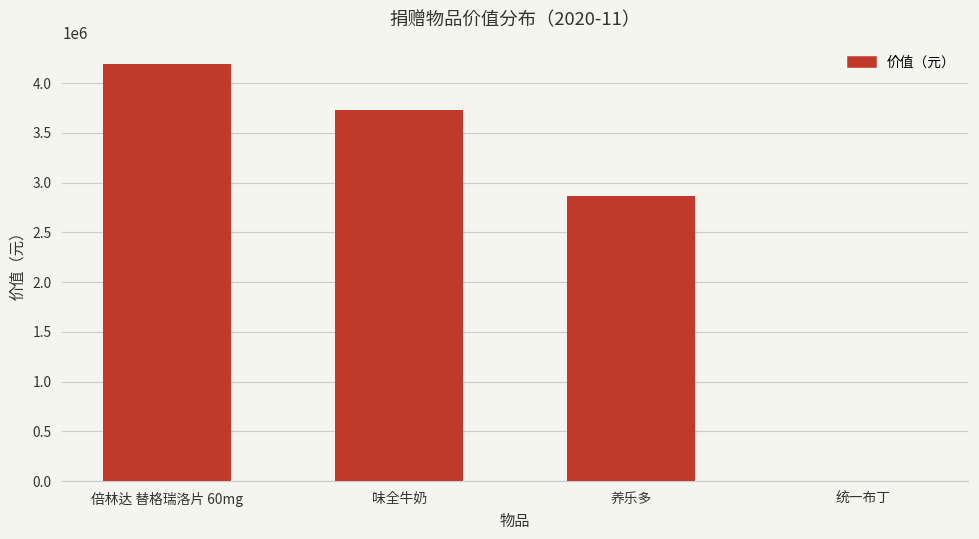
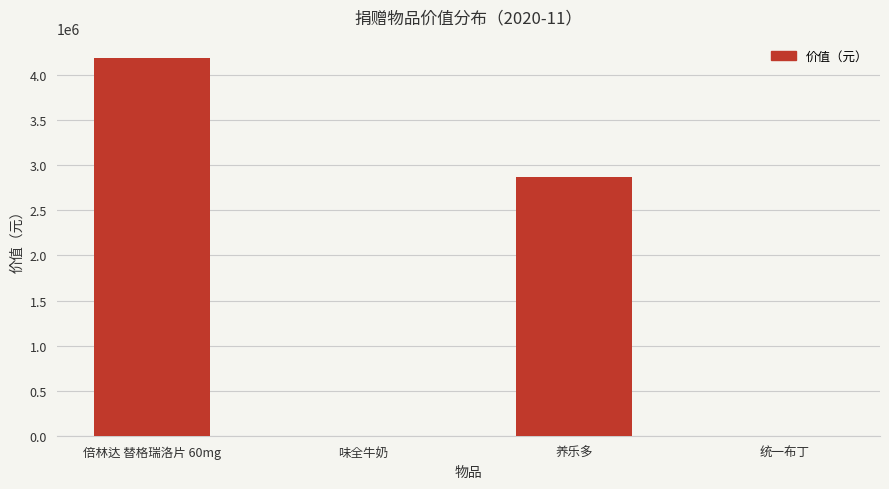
味全牛奶: 3700000 -> 0
